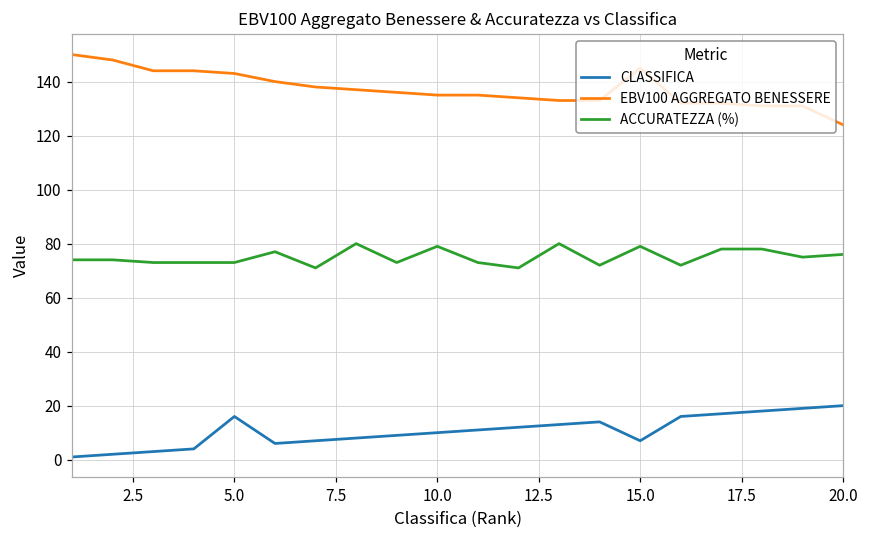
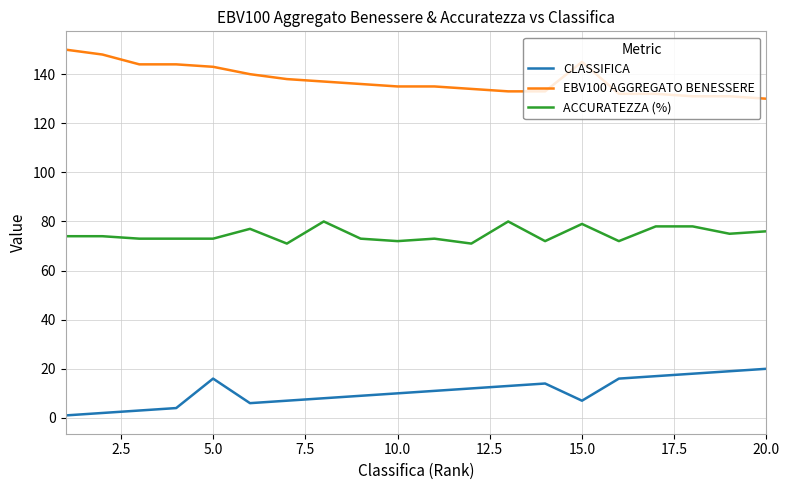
ACCURATEZZA (%), 10.0: 79 -> 72
EBV100 AGGREGATO BENESSERE, 20.0: 124 -> 130
